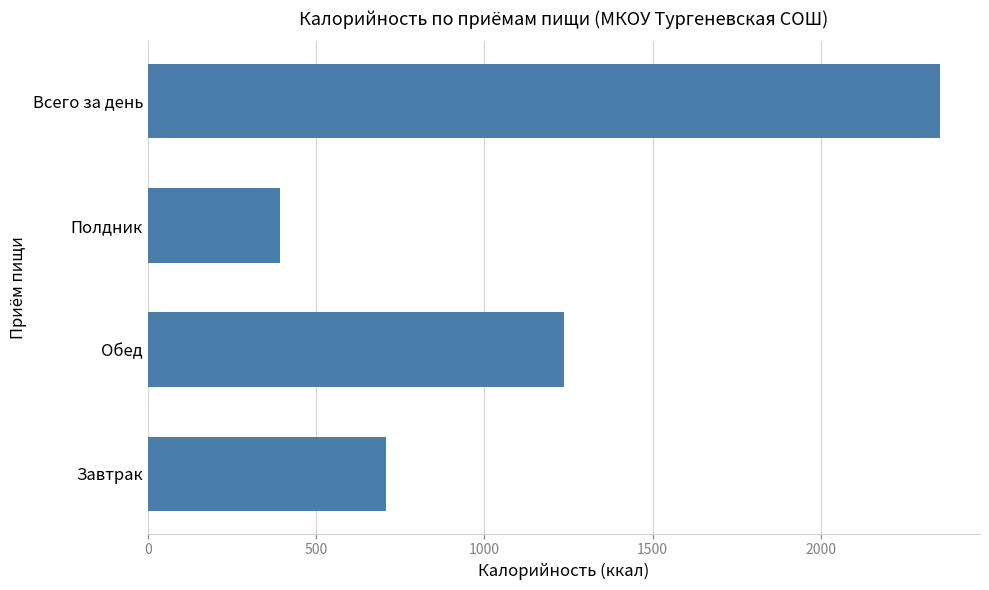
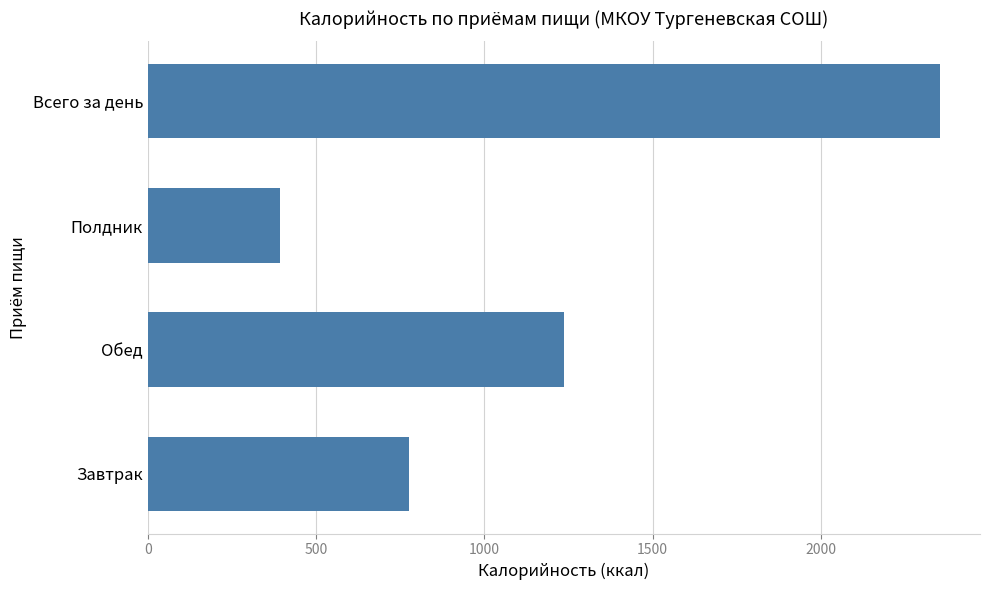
Завтрак: 710 -> 780
